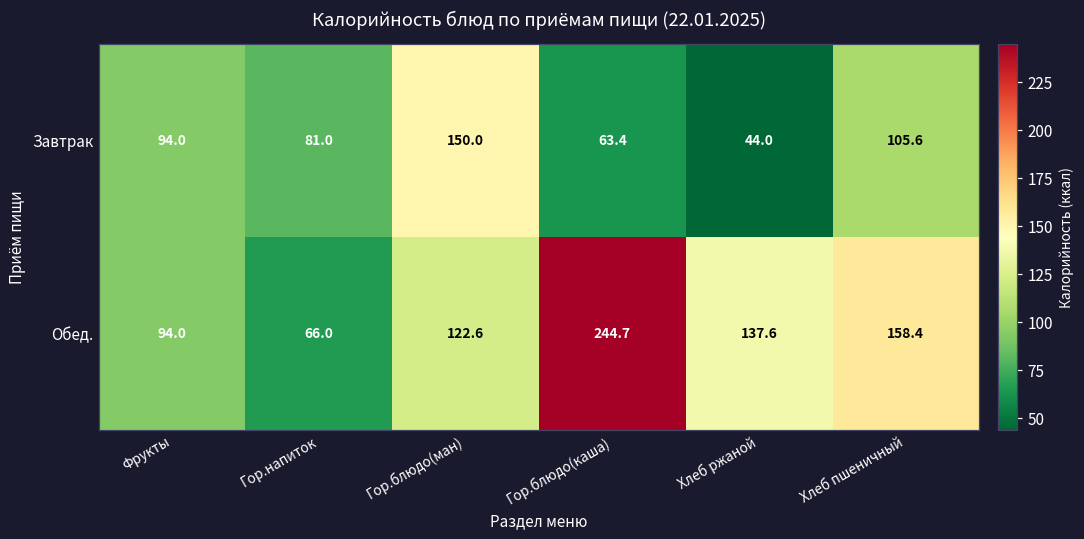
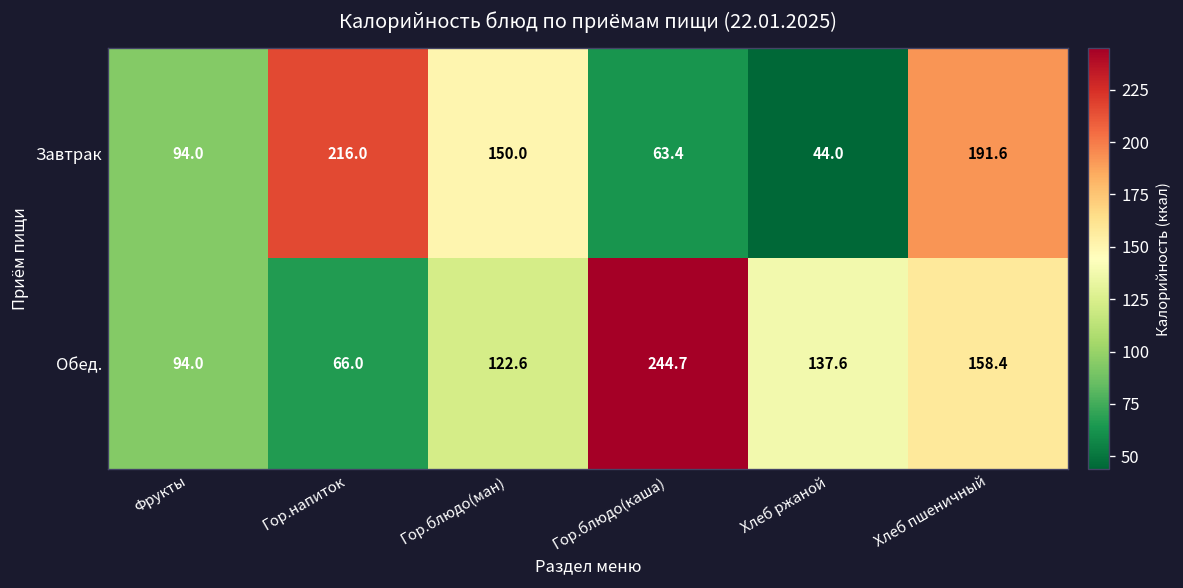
Завтрак, Гор.напиток: 81.0 -> 216.0
Завтрак, Хлеб пшеничный: 105.6 -> 191.6
